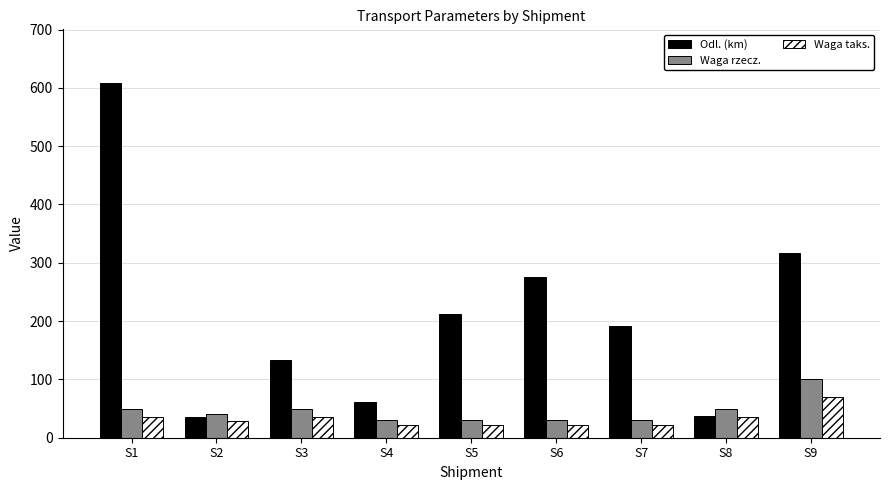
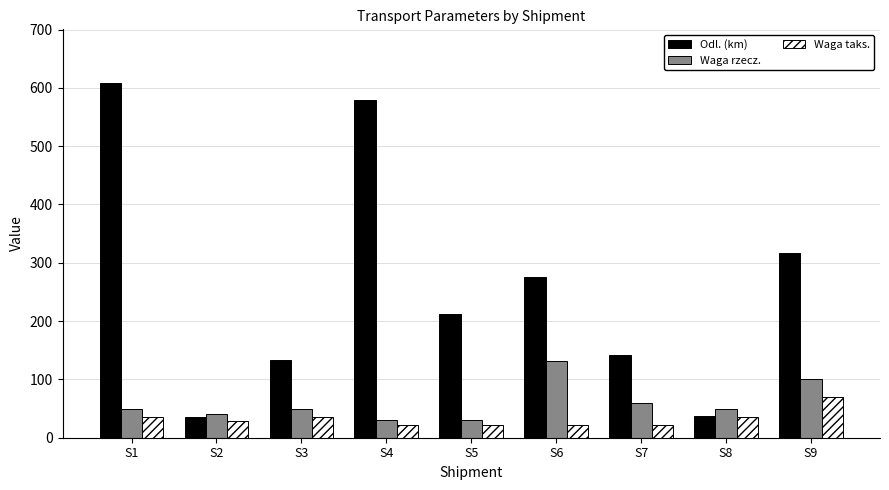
Odl. (km), S4: 60 -> 580
Waga rzecz., S6: 30 -> 130
Odl. (km), S7: 190 -> 140
Waga rzecz., S7: 30 -> 60
